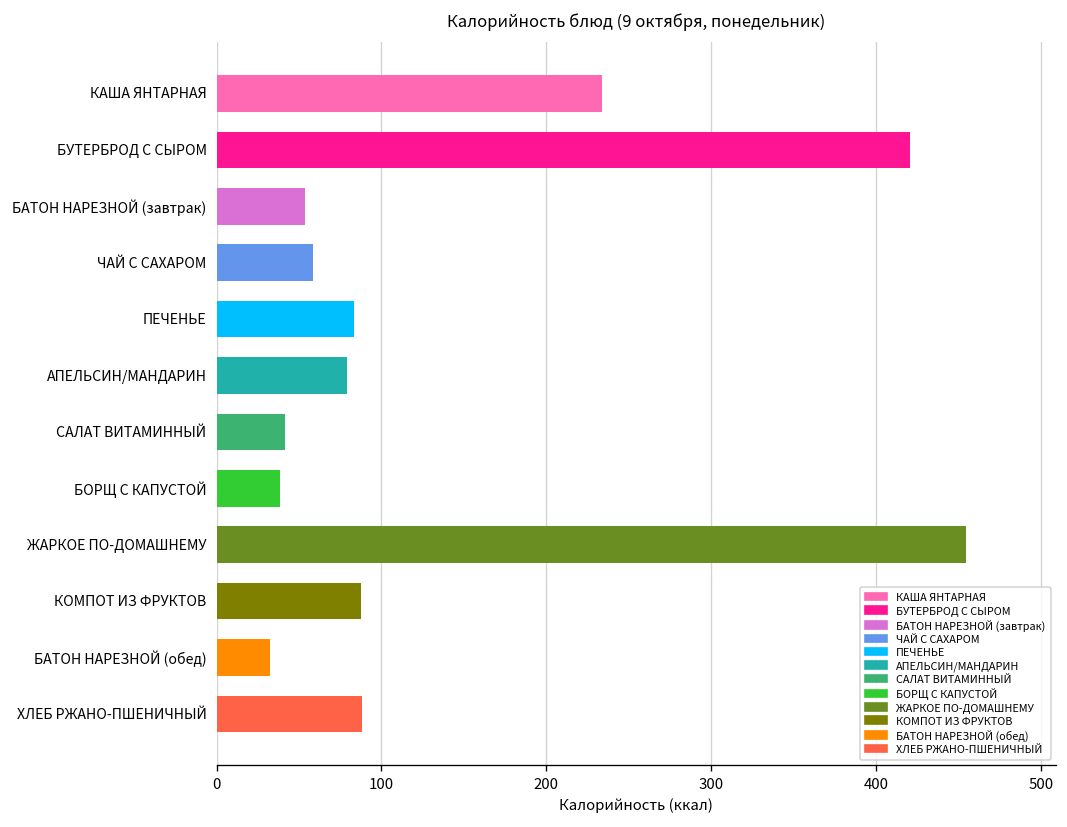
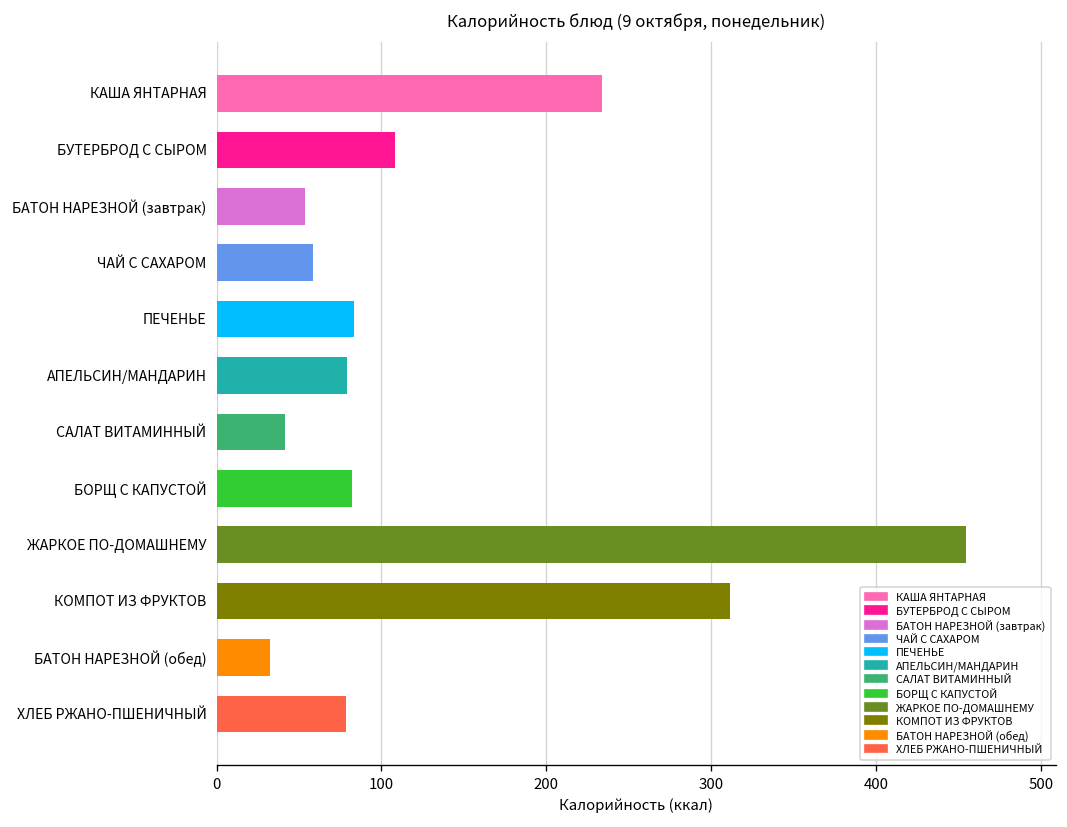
БУТЕРБРОД С СЫРОМ: 421 -> 108
БОРЩ С КАПУСТОЙ: 38 -> 82
КОМПОТ ИЗ ФРУКТОВ: 88 -> 311
ХЛЕБ РЖАНО-ПШЕНИЧНЫЙ: 88 -> 79
